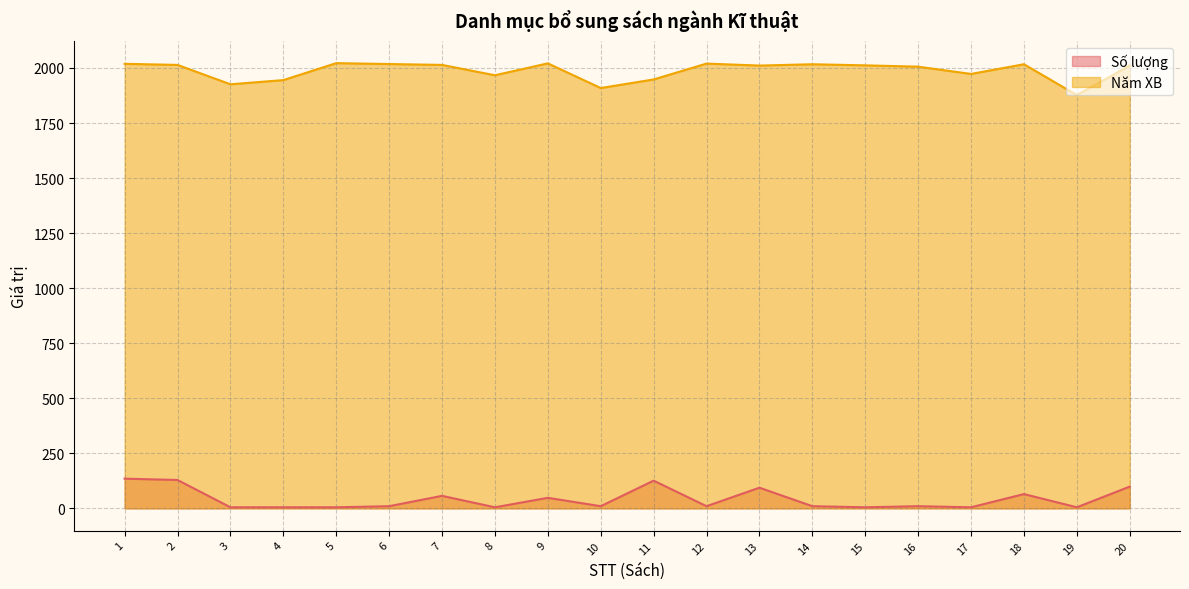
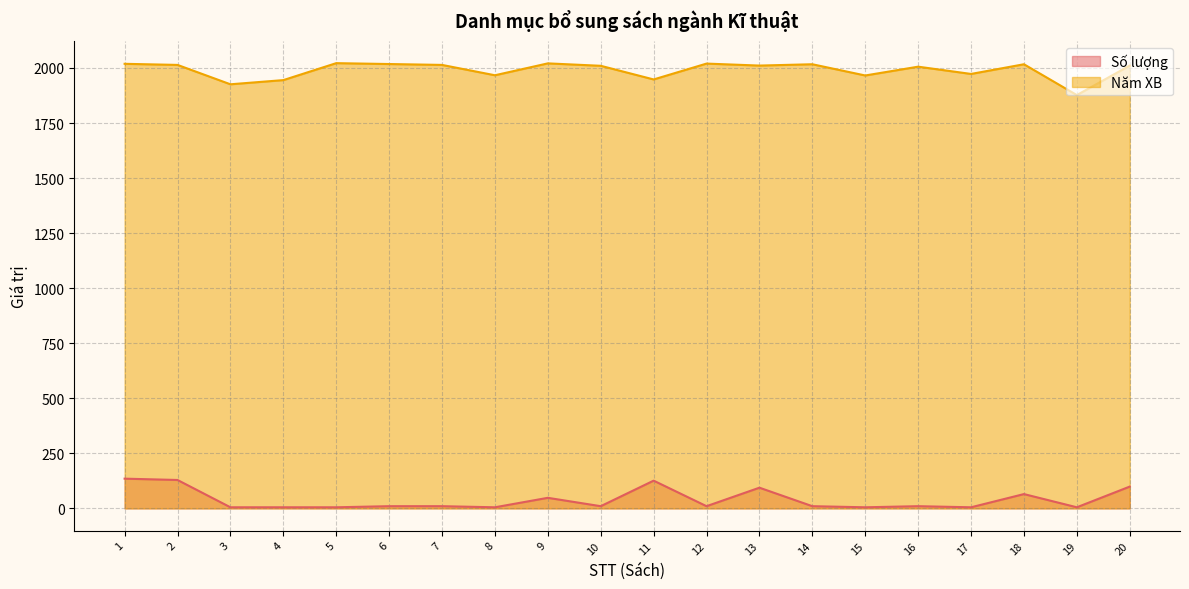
Số lượng, 7: 60 -> 10
Năm XB, 10: 1910 -> 2010
Năm XB, 15: 2010 -> 1970
